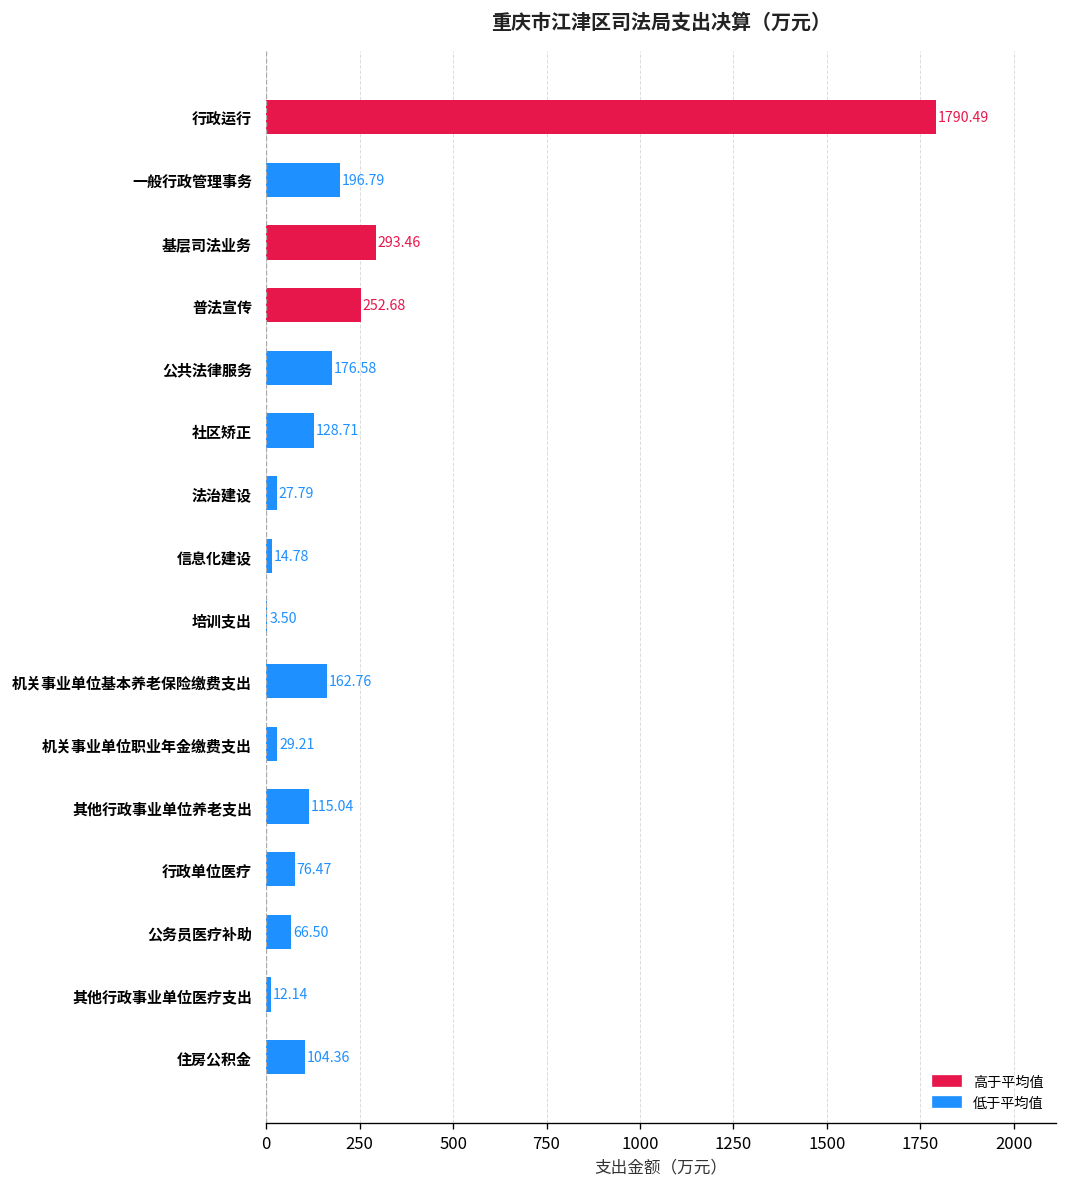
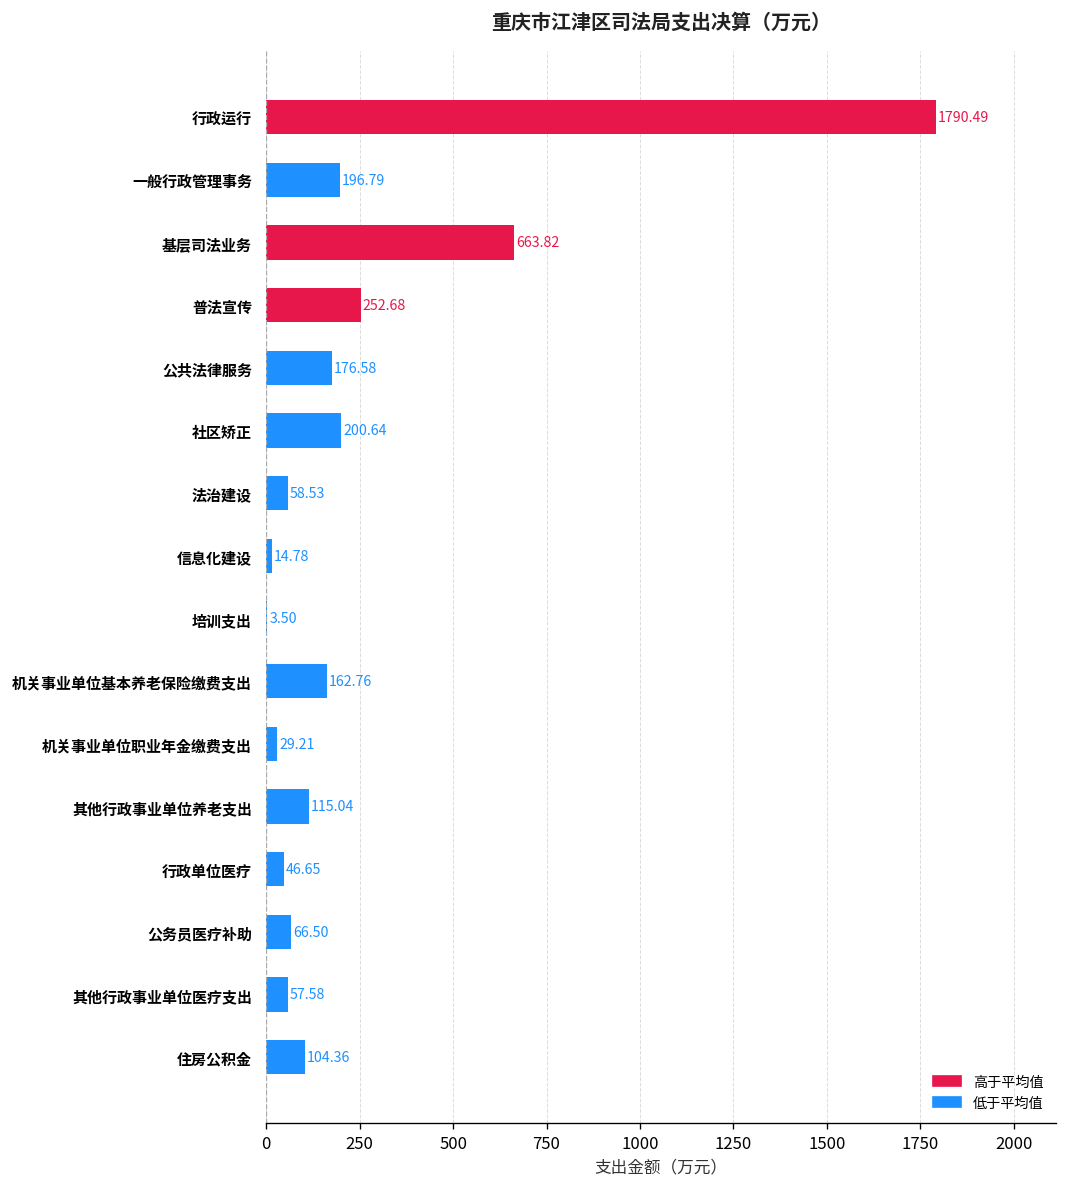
基层司法业务: 293.46 -> 663.82
社区矫正: 128.71 -> 200.64
法治建设: 27.79 -> 58.53
行政单位医疗: 76.47 -> 46.65
其他行政事业单位医疗支出: 12.14 -> 57.58
